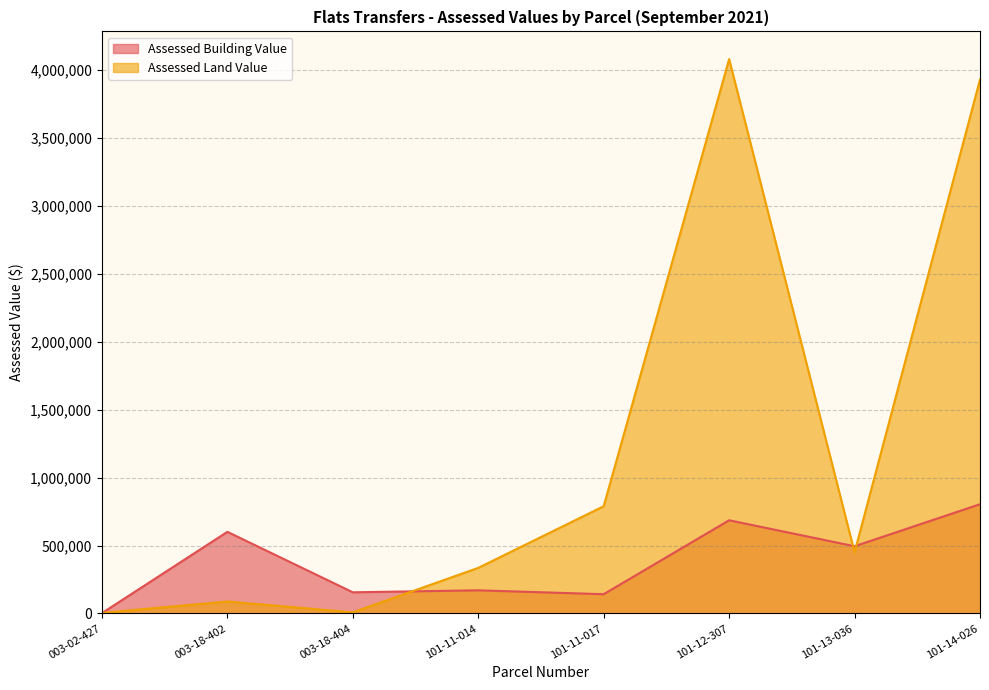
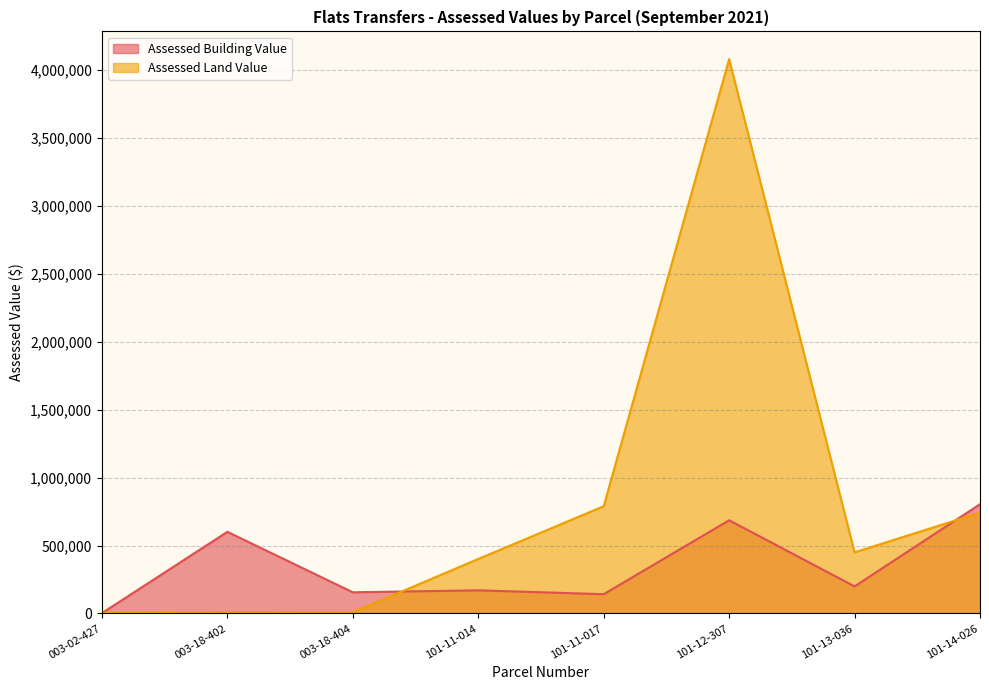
Assessed Land Value, 003-18-402: 90,000 -> 10,000
Assessed Land Value, 101-11-014: 340,000 -> 400,000
Assessed Building Value, 101-13-036: 490,000 -> 200,000
Assessed Land Value, 101-14-026: 3,930,000 -> 740,000
